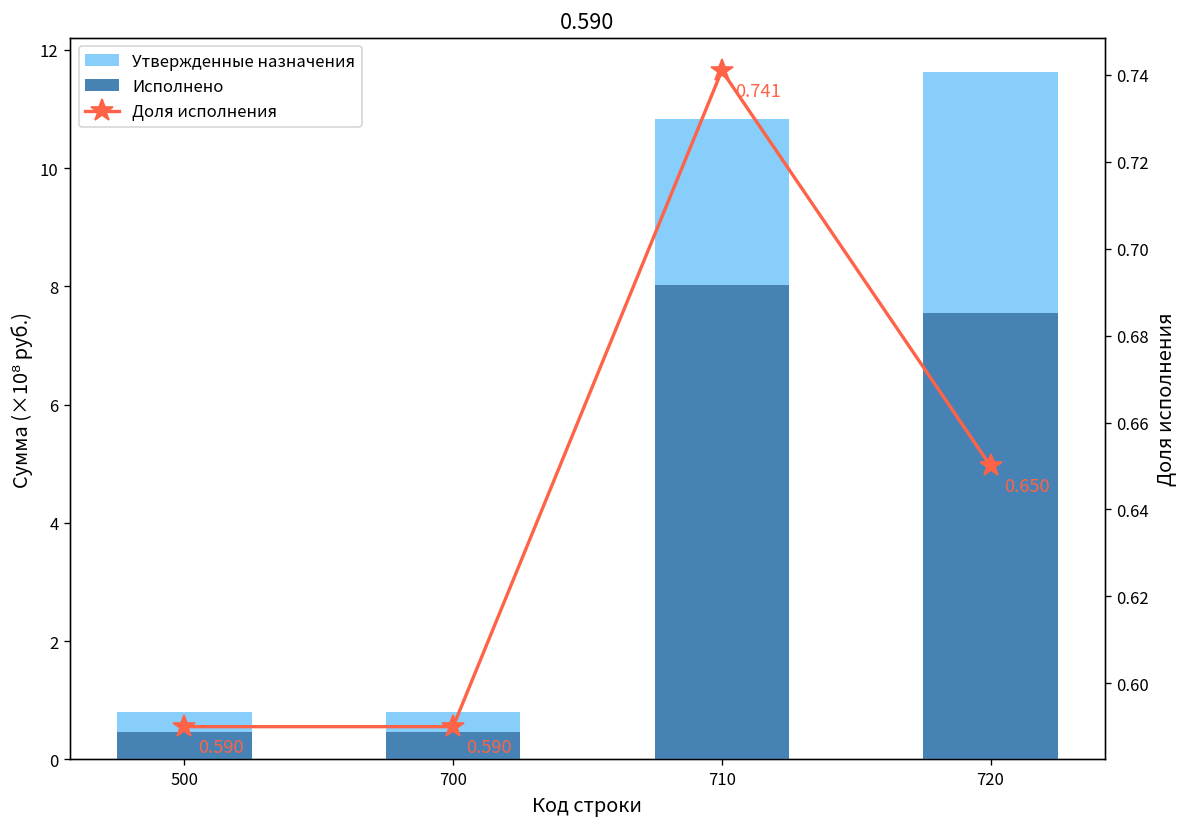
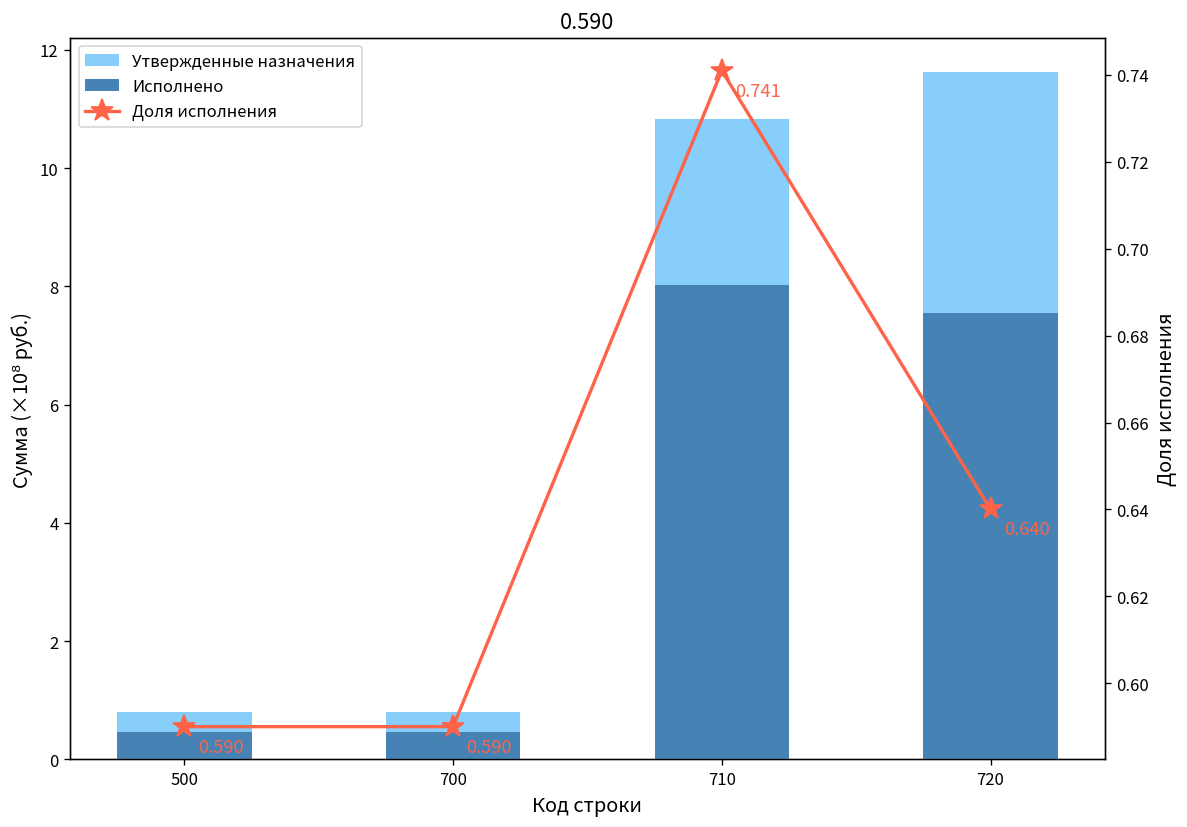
Доля исполнения, 720: 0.650 -> 0.640
